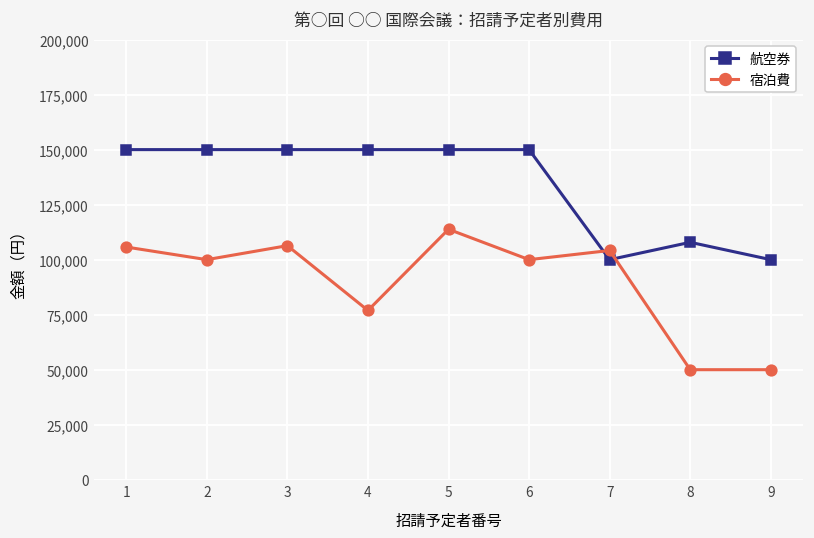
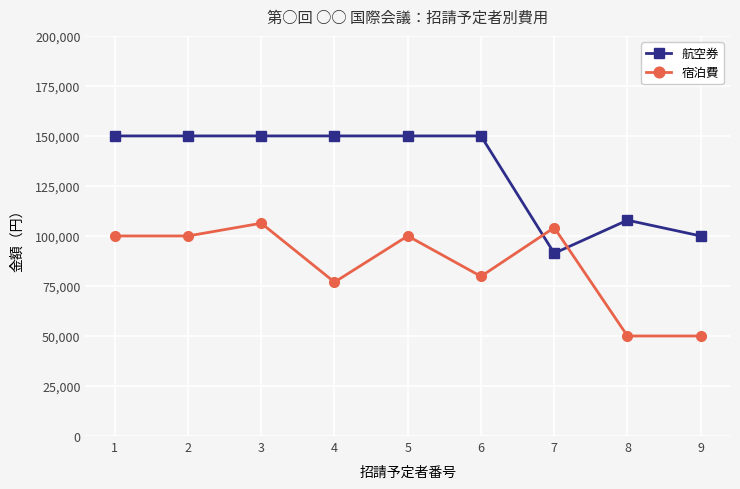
宿泊費, 1: 106,000 -> 100,000
宿泊費, 5: 114,000 -> 100,000
宿泊費, 6: 100,000 -> 80,000
航空券, 7: 100,000 -> 91,000
